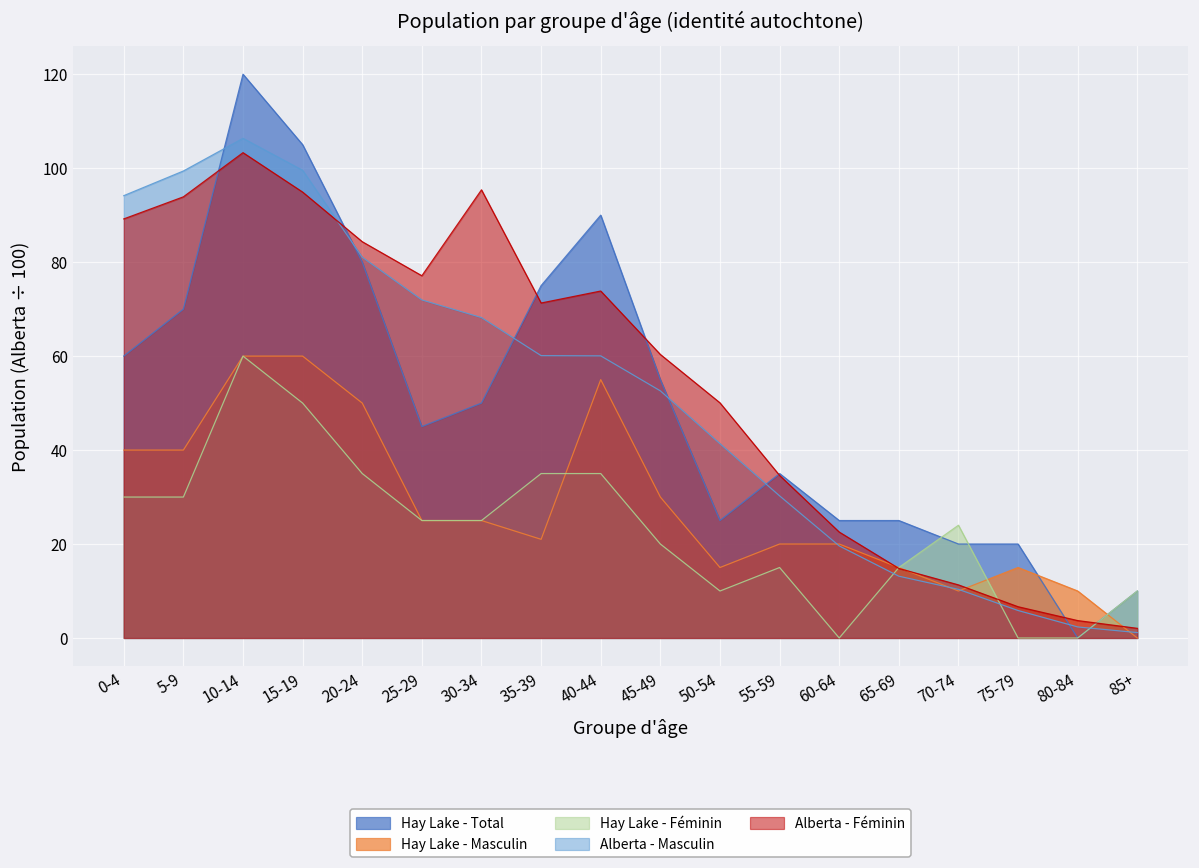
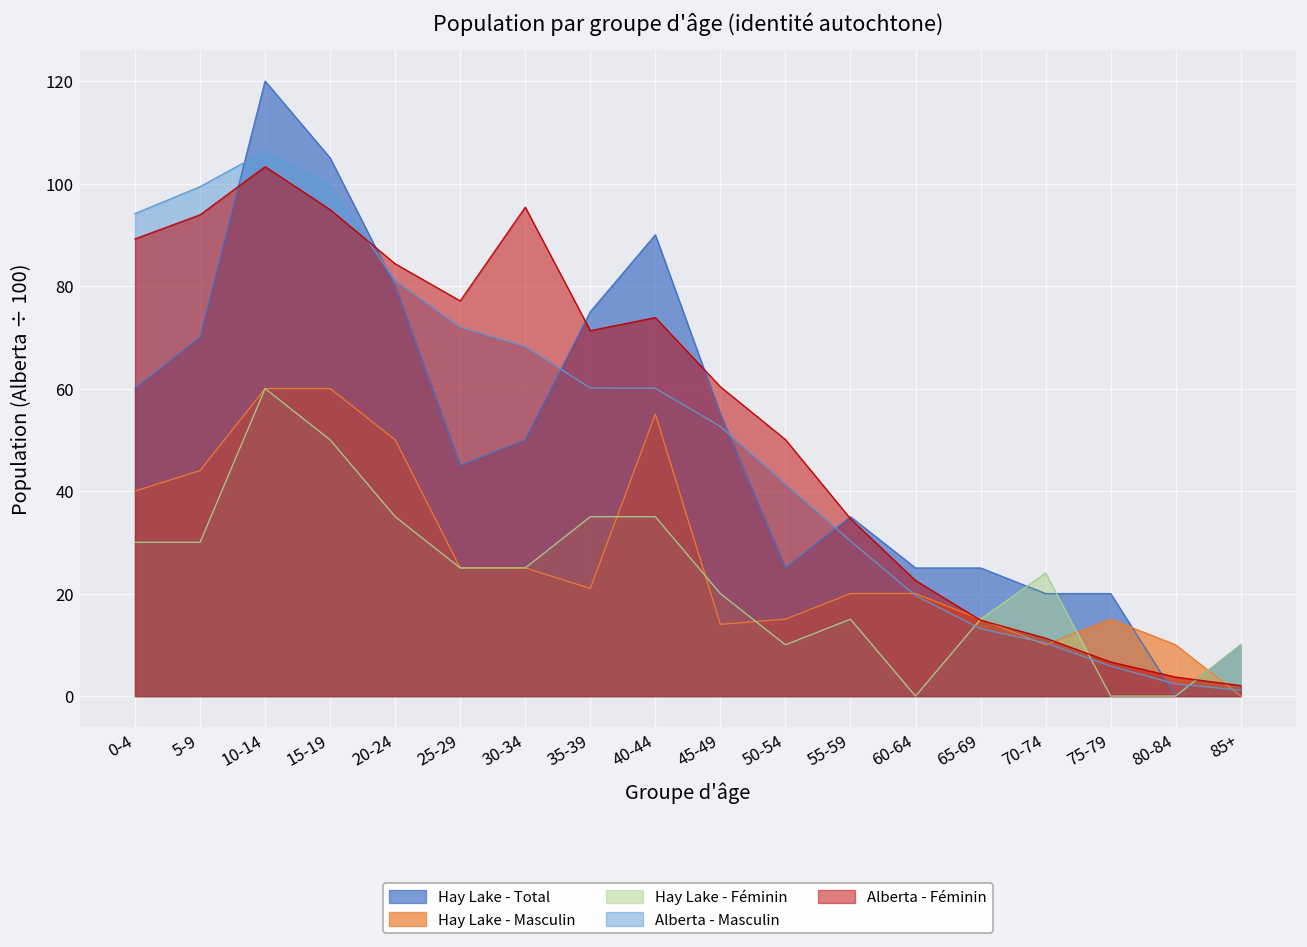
Hay Lake - Masculin, 5-9: 40 -> 44
Hay Lake - Masculin, 45-49: 30 -> 14
